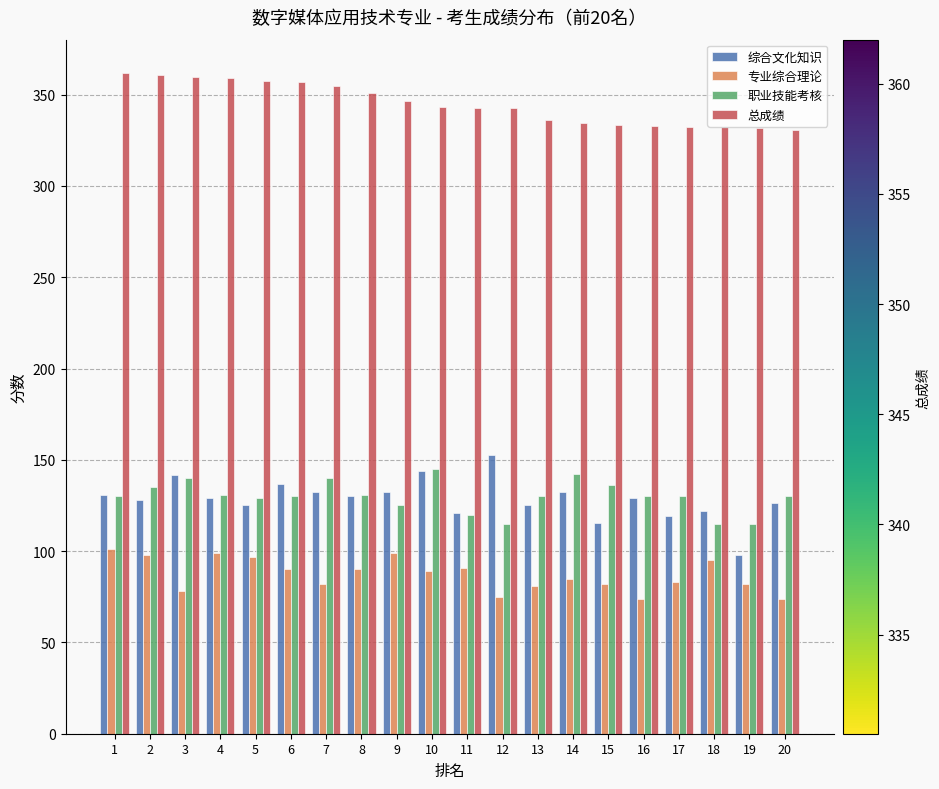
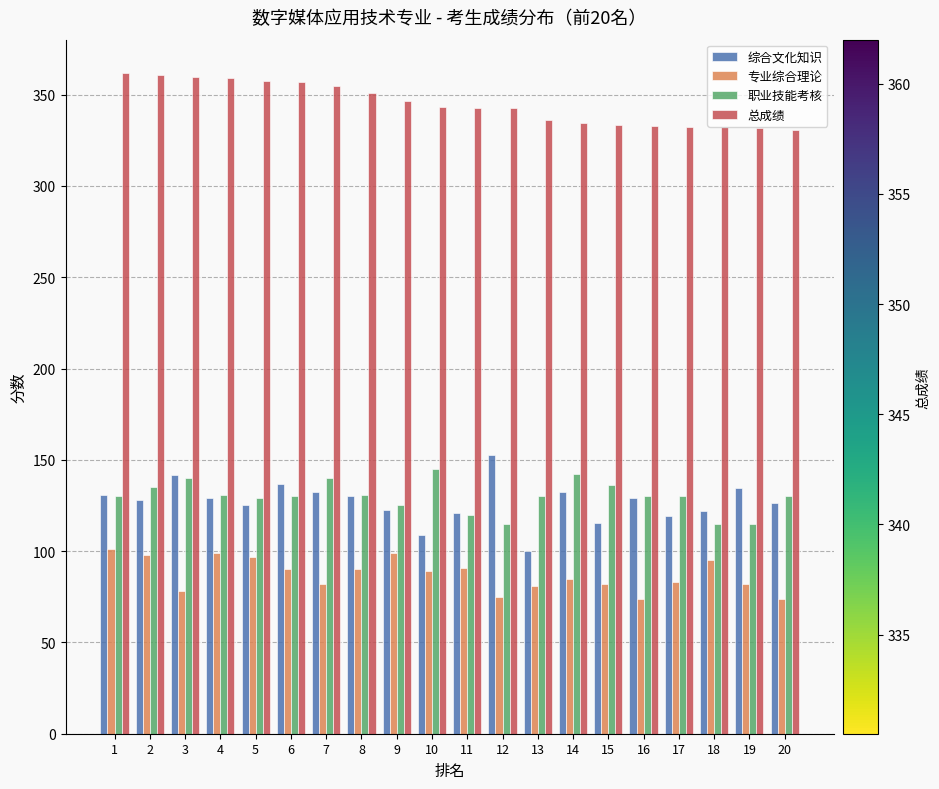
综合文化知识, 9: 133 -> 123
综合文化知识, 10: 144 -> 109
综合文化知识, 13: 125 -> 100
综合文化知识, 19: 98 -> 135
